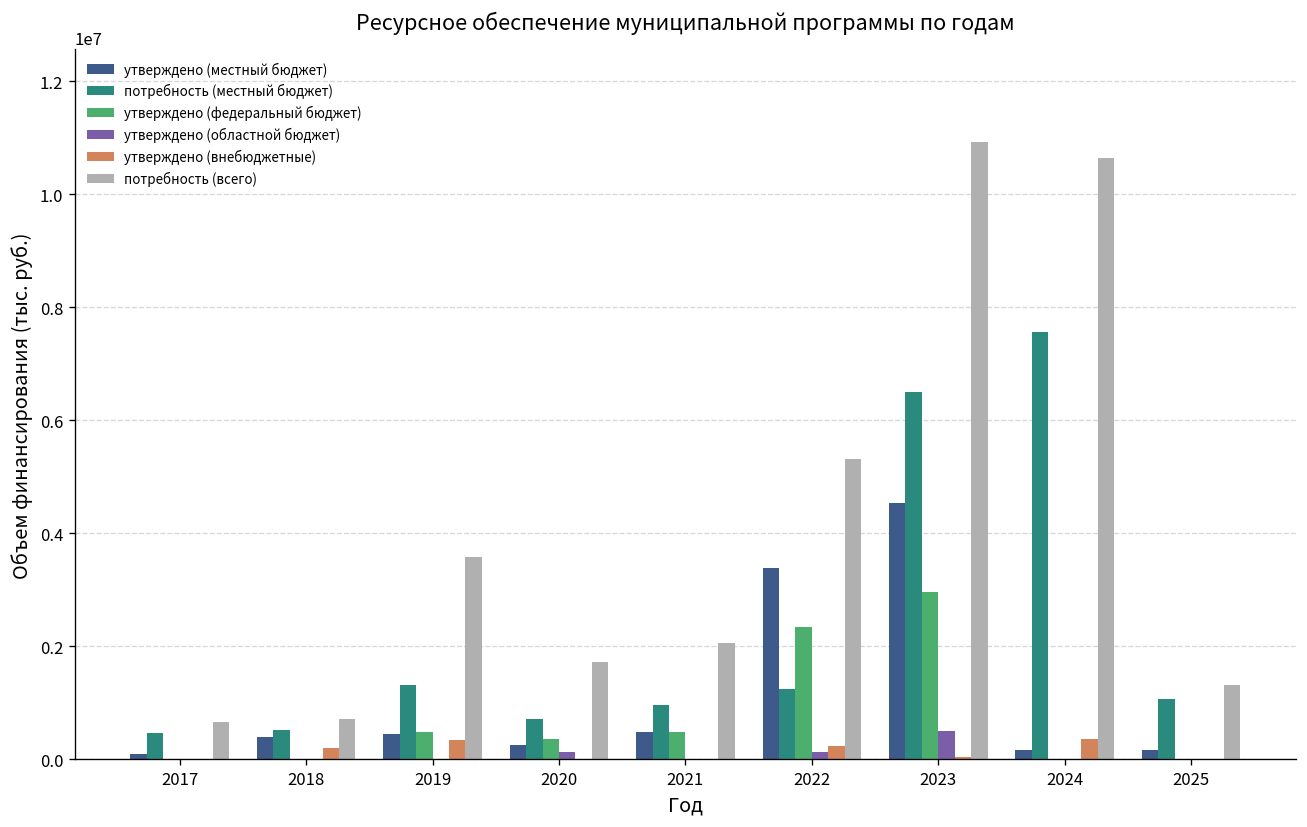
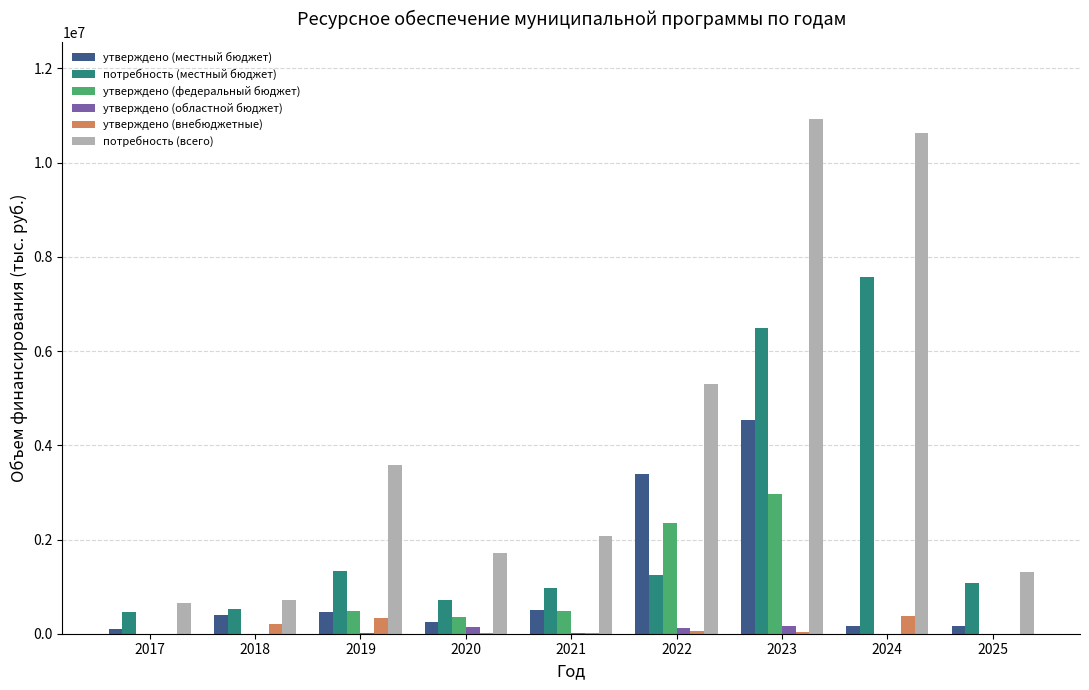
утверждено (внебюджетные), 2022: 200000 -> 100000
утверждено (областной бюджет), 2023: 500000 -> 200000
